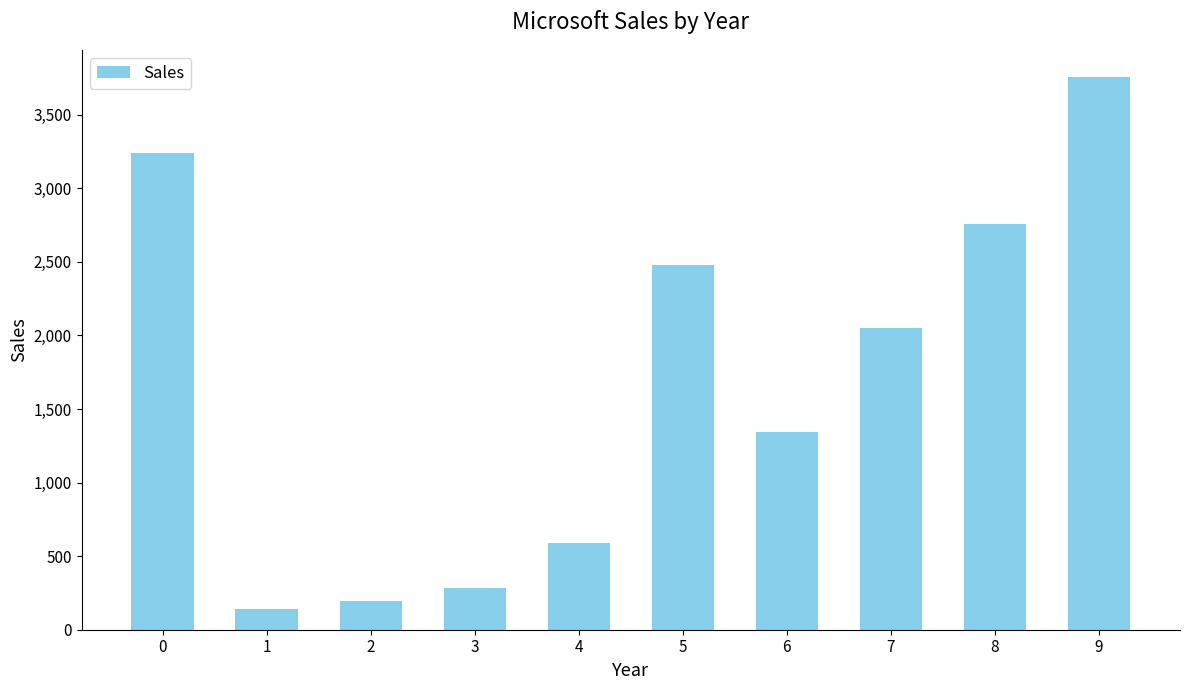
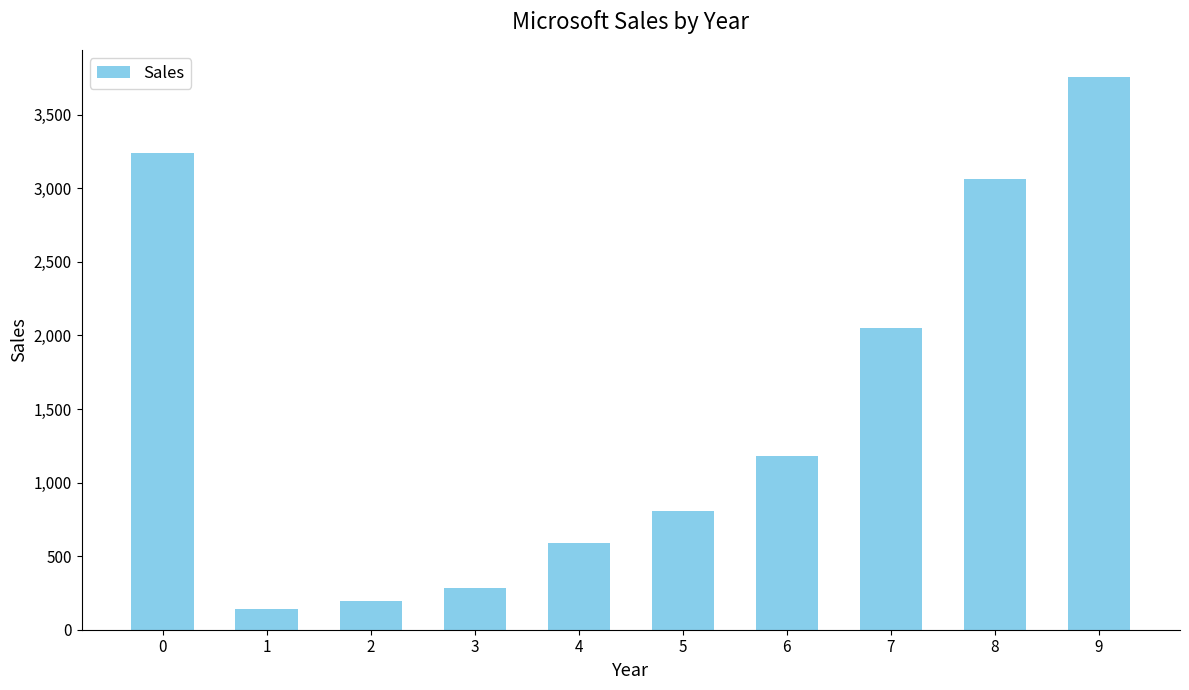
5: 2,480 -> 800
6: 1,340 -> 1,180
8: 2,760 -> 3,060
